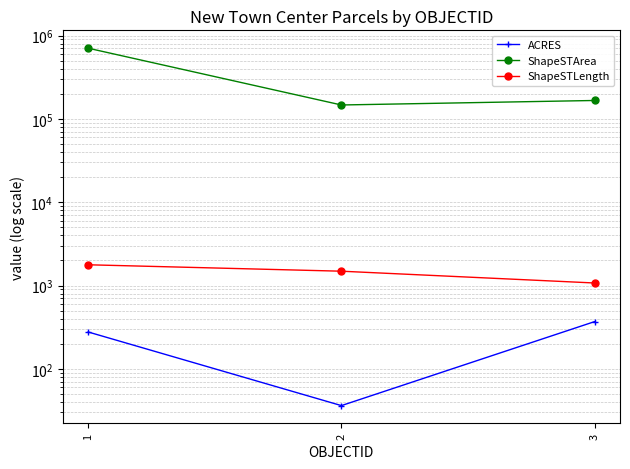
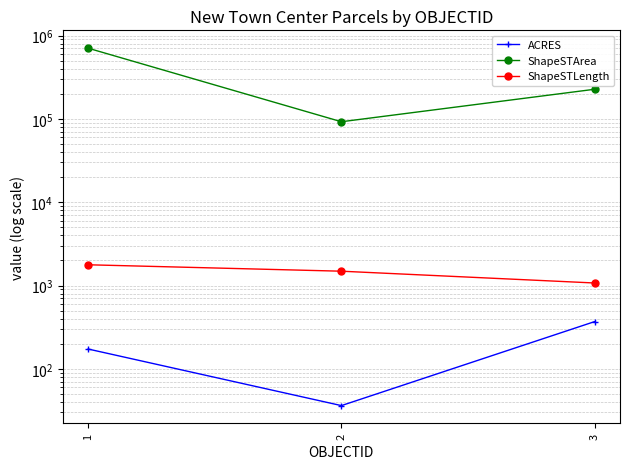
ACRES, 1: 280 -> 170
ShapeSTArea, 2: 150000 -> 90000
ShapeSTArea, 3: 170000 -> 230000
